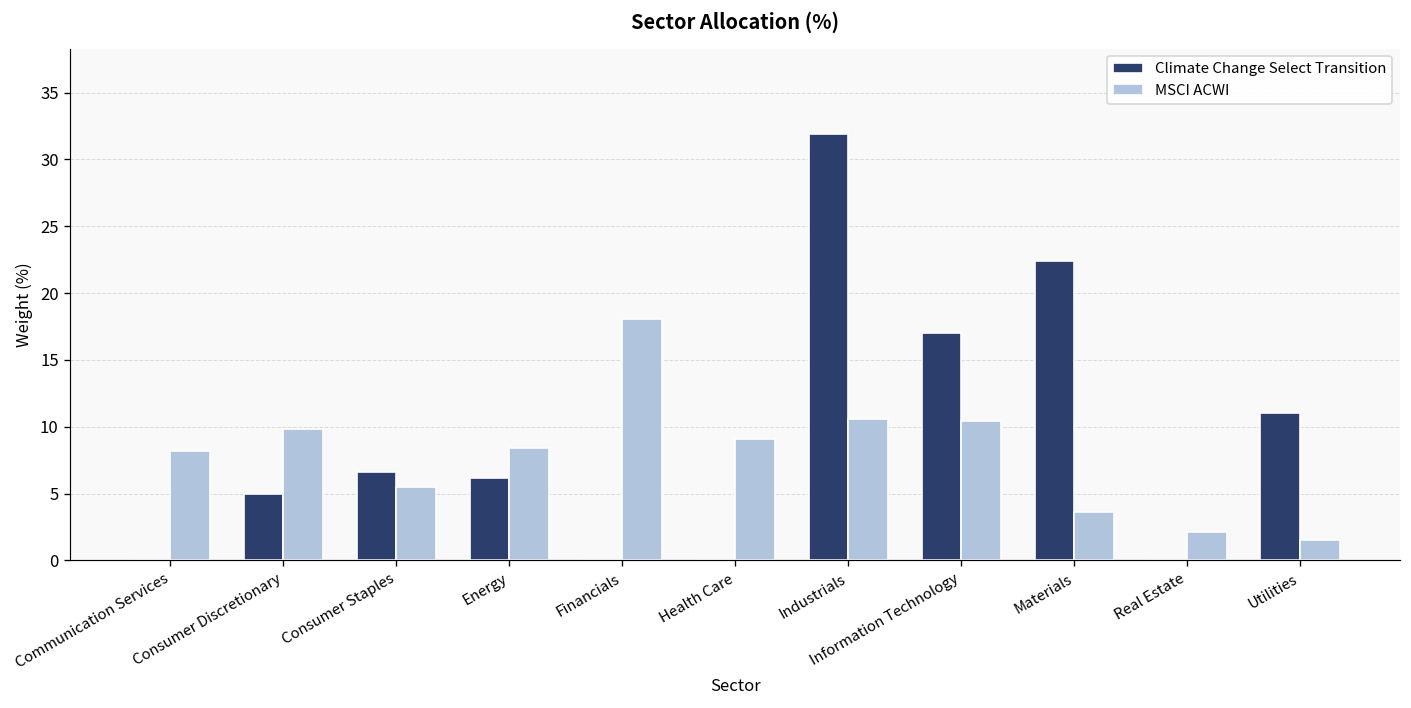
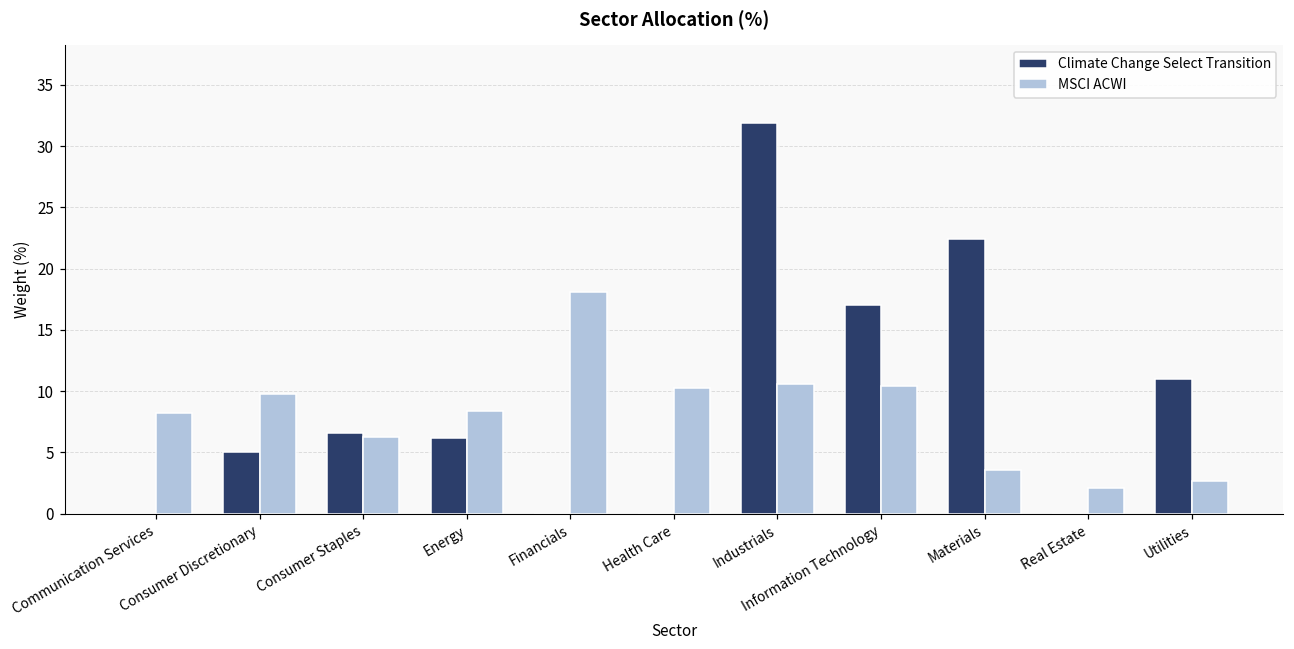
MSCI ACWI, Consumer Staples: 5.5 -> 6.3
MSCI ACWI, Health Care: 9.1 -> 10.3
MSCI ACWI, Utilities: 1.5 -> 2.7
